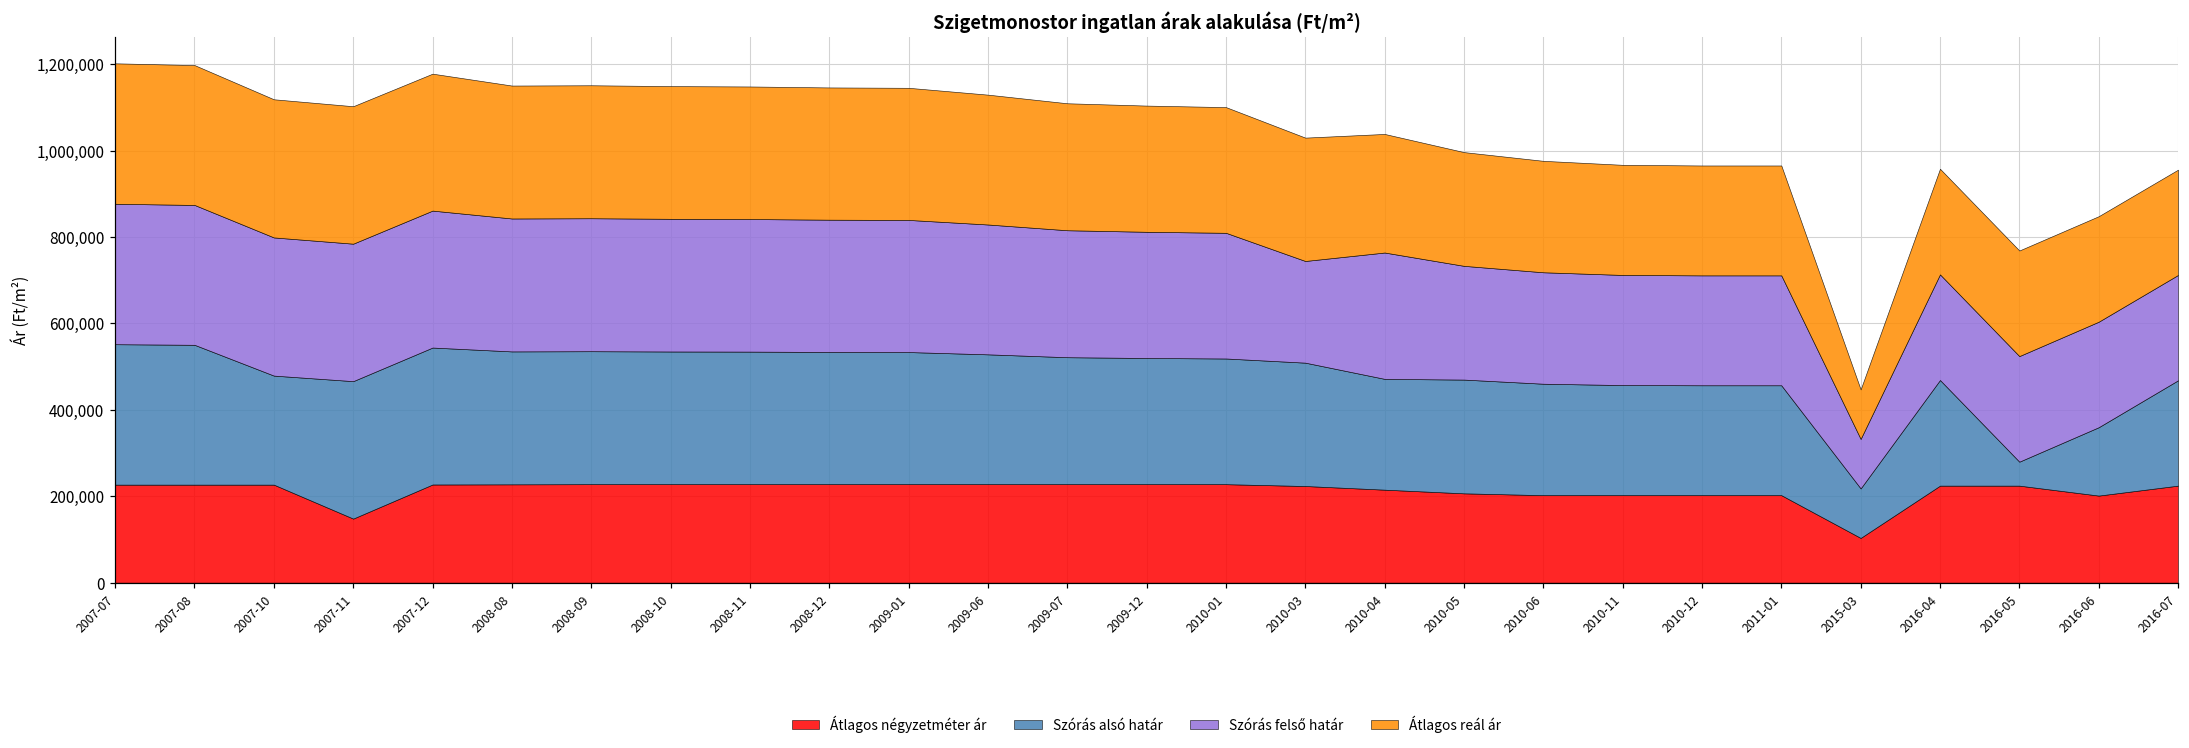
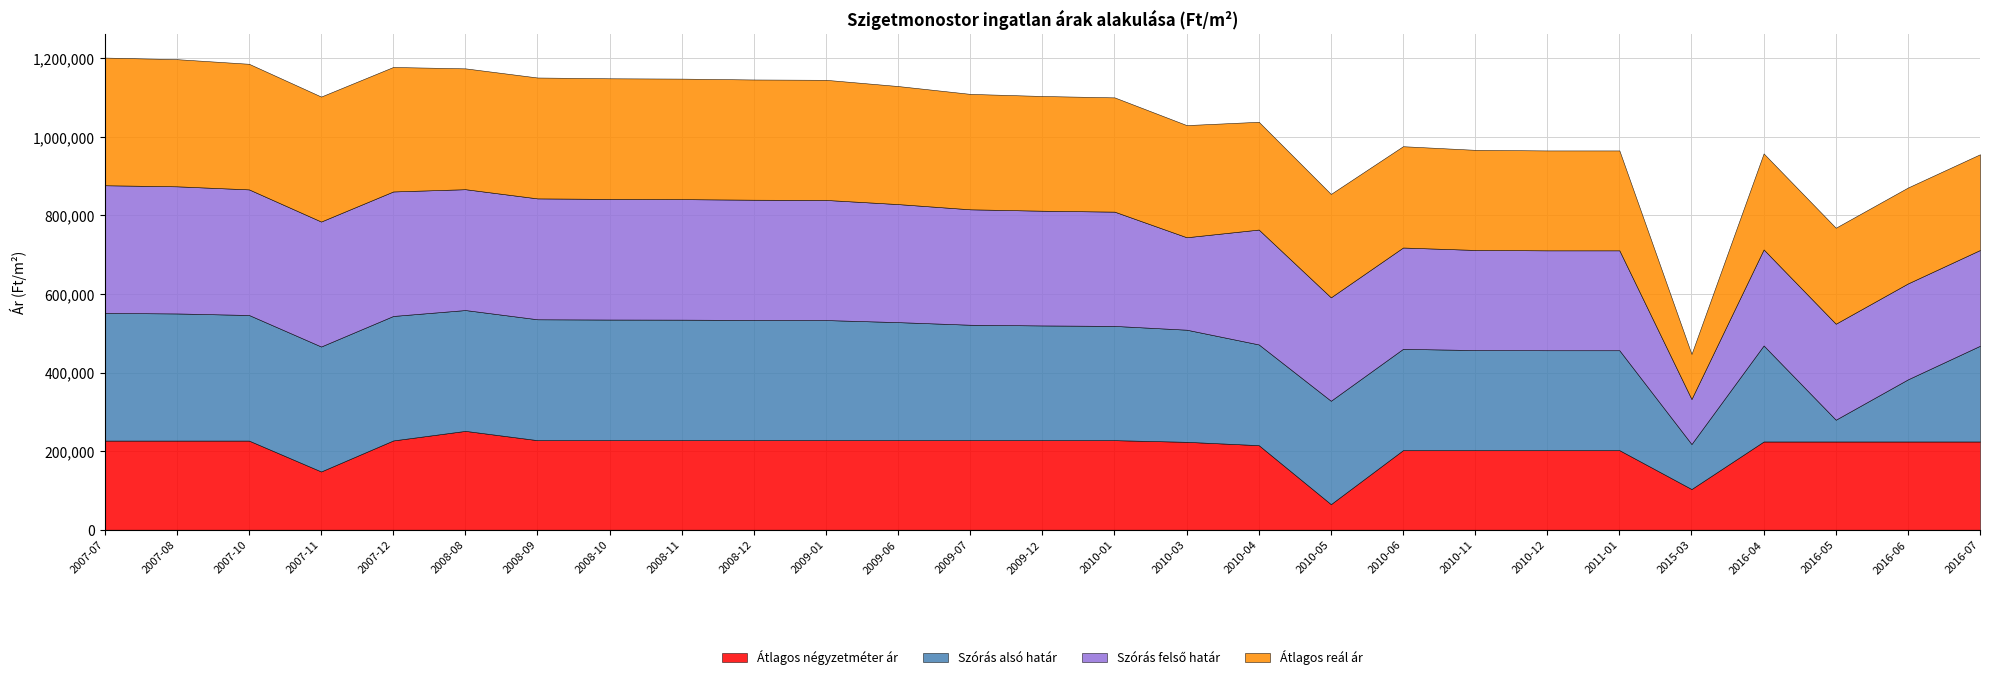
Szórás alsó határ, 2007-10: 250,000 -> 320,000
Átlagos négyzetméter ár, 2008-08: 230,000 -> 250,000
Átlagos négyzetméter ár, 2010-05: 210,000 -> 70,000
Átlagos négyzetméter ár, 2016-06: 200,000 -> 220,000
